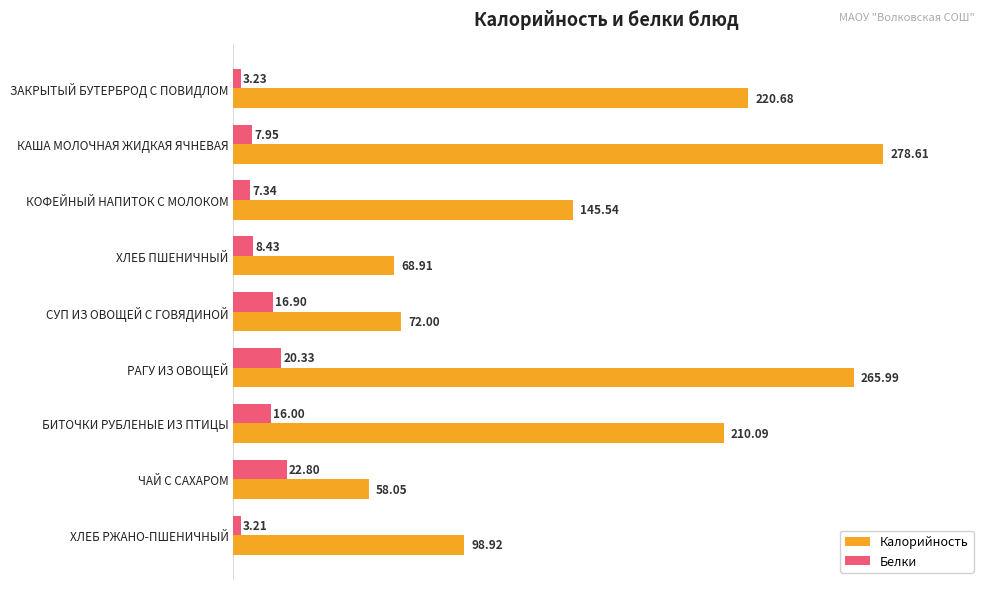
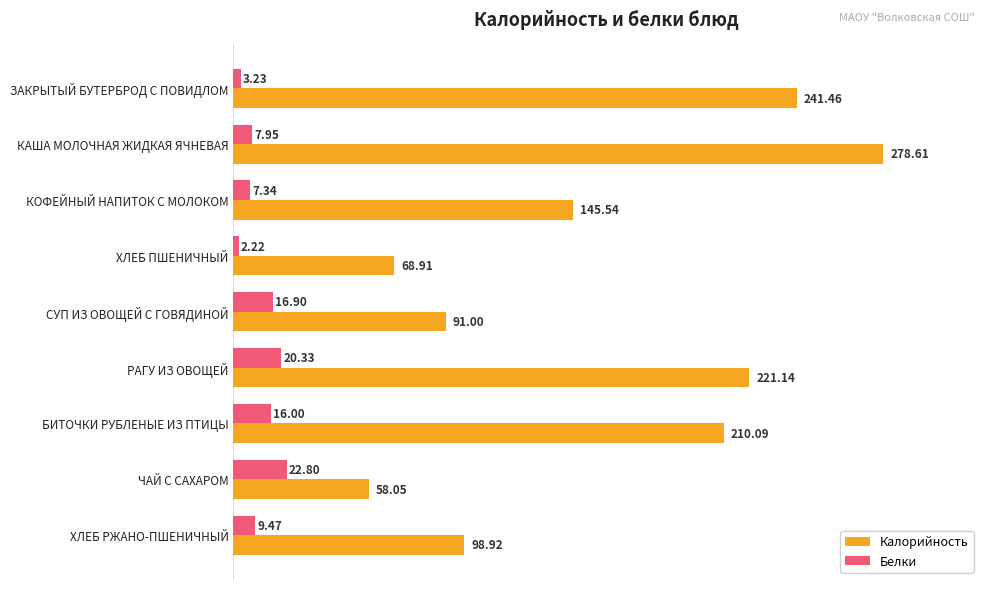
Калорийность, ЗАКРЫТЫЙ БУТЕРБРОД С ПОВИДЛОМ: 220.68 -> 241.46
Белки, ХЛЕБ ПШЕНИЧНЫЙ: 8.43 -> 2.22
Калорийность, СУП ИЗ ОВОЩЕЙ С ГОВЯДИНОЙ: 72.00 -> 91.00
Калорийность, РАГУ ИЗ ОВОЩЕЙ: 265.99 -> 221.14
Белки, ХЛЕБ РЖАНО-ПШЕНИЧНЫЙ: 3.21 -> 9.47
